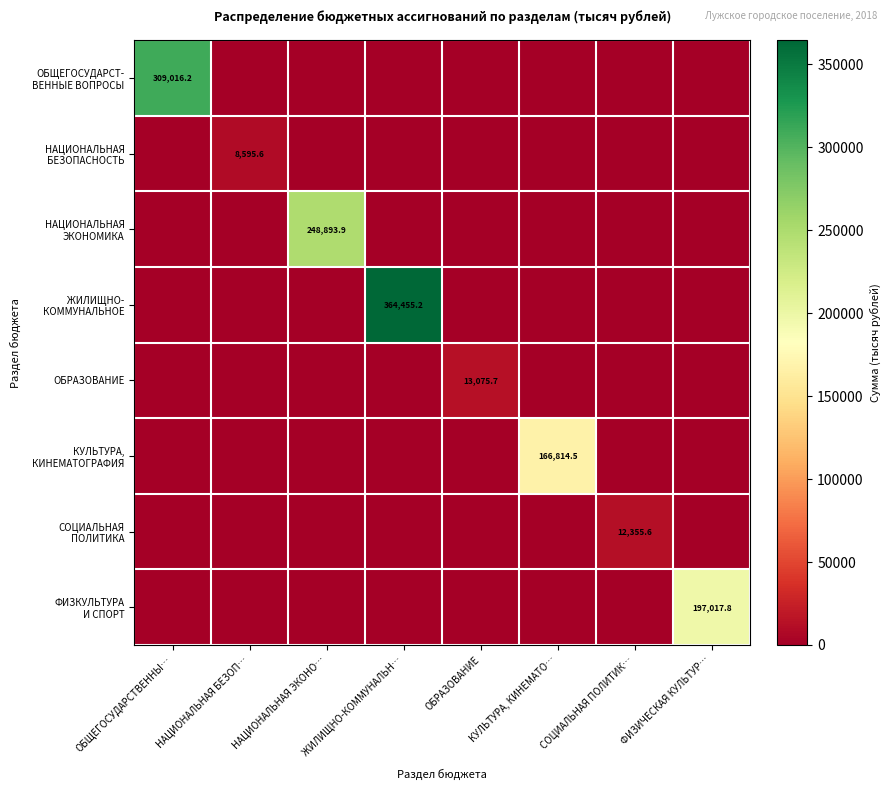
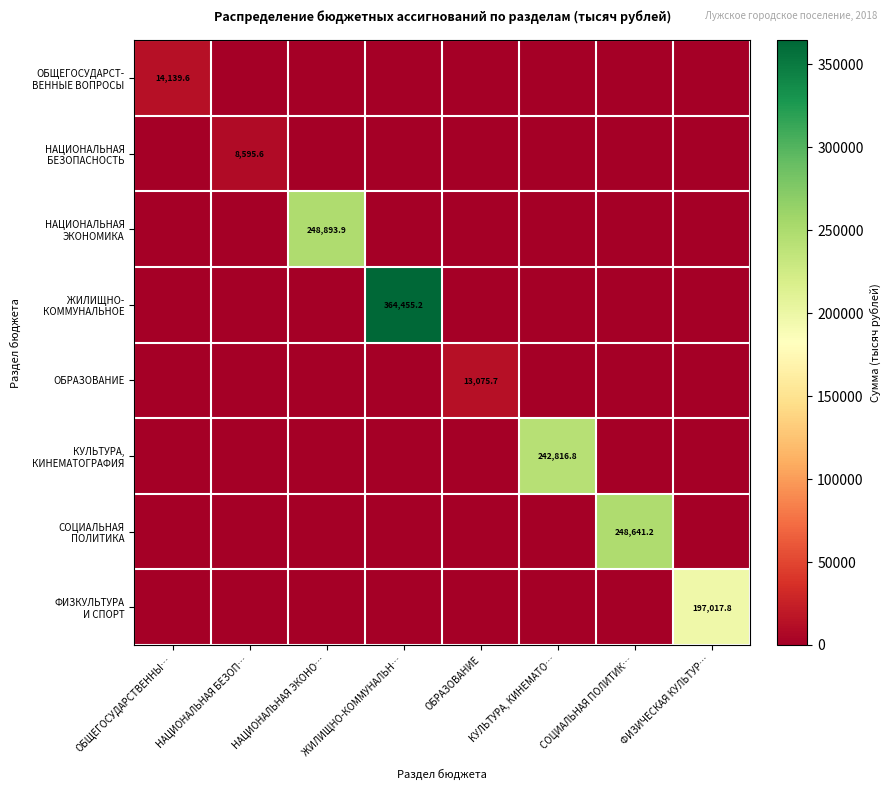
ОБЩЕГОСУДАРСТ- ВЕННЫЕ ВОПРОСЫ, ОБЩЕГОСУДАРСТВЕННЫ…: 309,016.2 -> 14,139.6
КУЛЬТУРА, КИНЕМАТОГРАФИЯ, КУЛЬТУРА, КИНЕМАТО…: 166,814.5 -> 242,816.8
СОЦИАЛЬНАЯ ПОЛИТИКА, СОЦИАЛЬНАЯ ПОЛИТИК…: 12,355.6 -> 248,641.2
